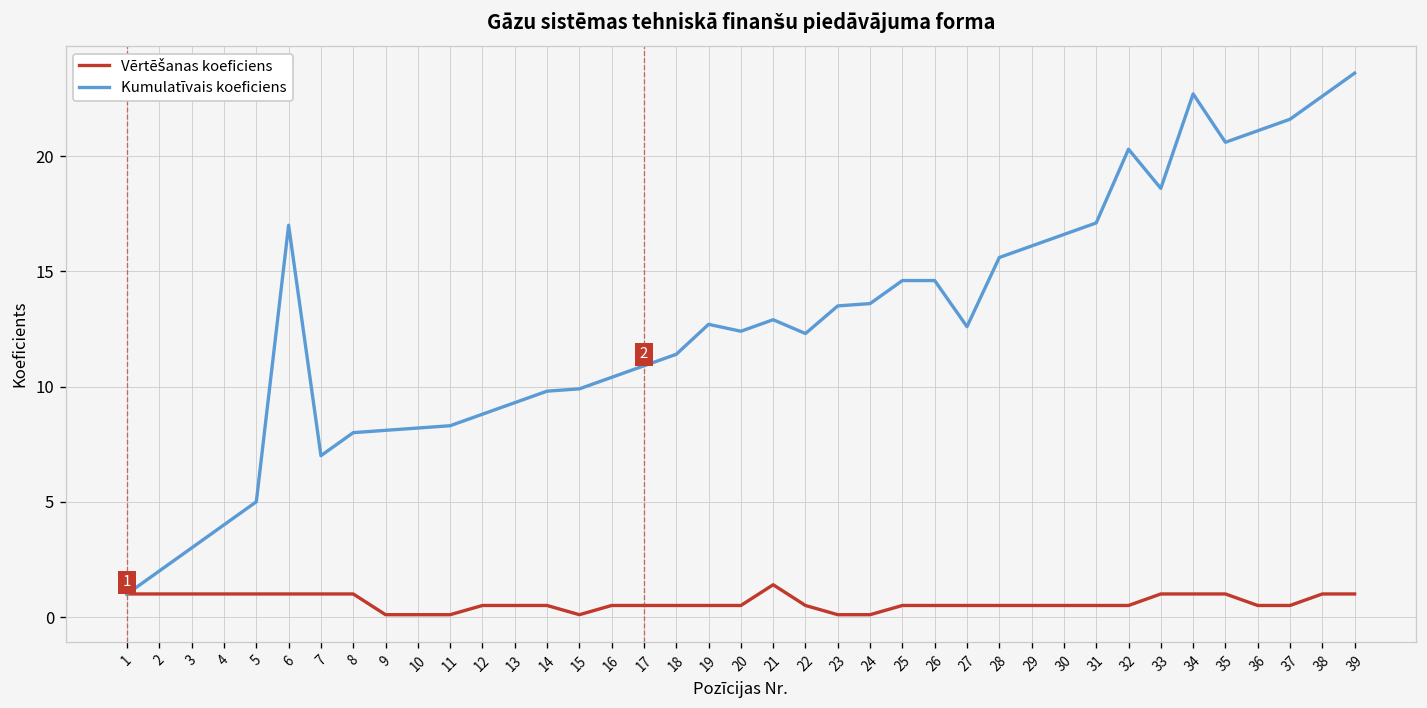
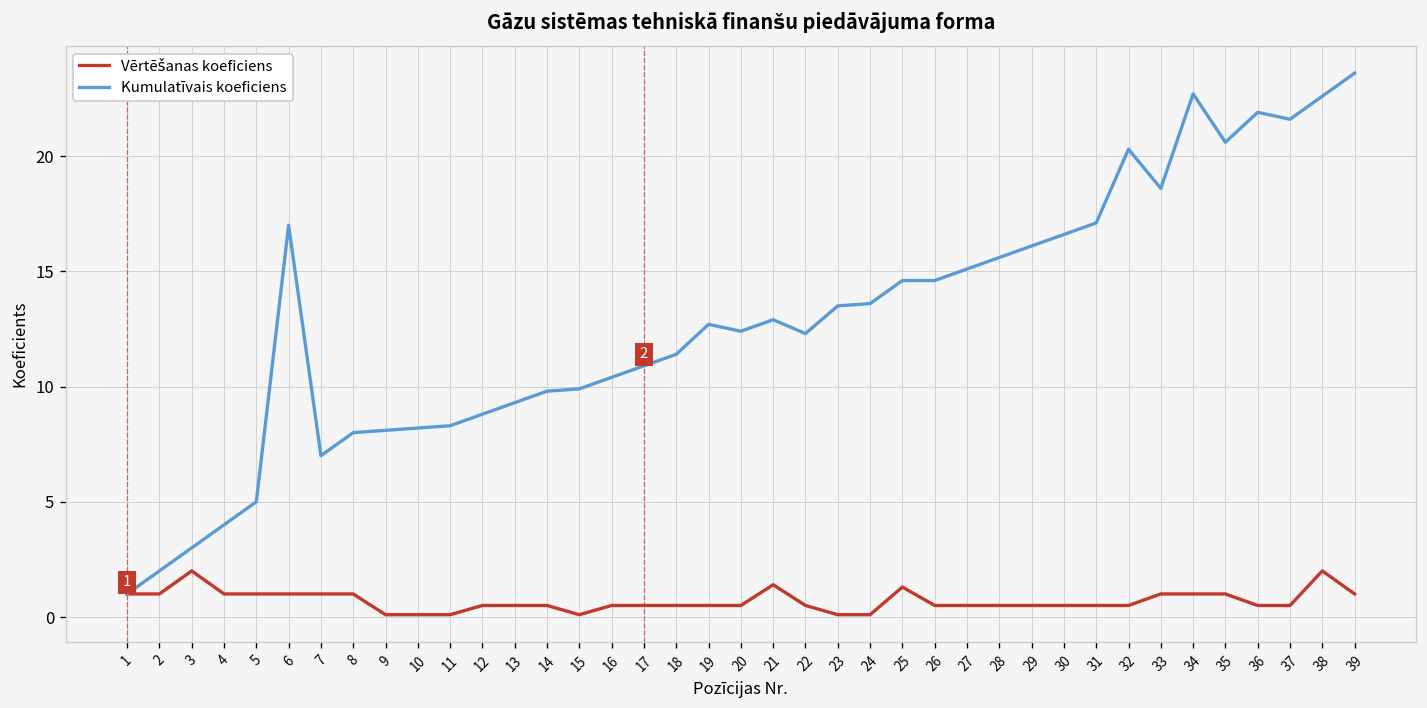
Vērtēšanas koeficiens, 3: 1 -> 2
Vērtēšanas koeficiens, 25: 0.5 -> 1.3
Kumulatīvais koeficiens, 27: 12.6 -> 15.1
Kumulatīvais koeficiens, 36: 21.1 -> 21.9
Vērtēšanas koeficiens, 38: 1 -> 2
